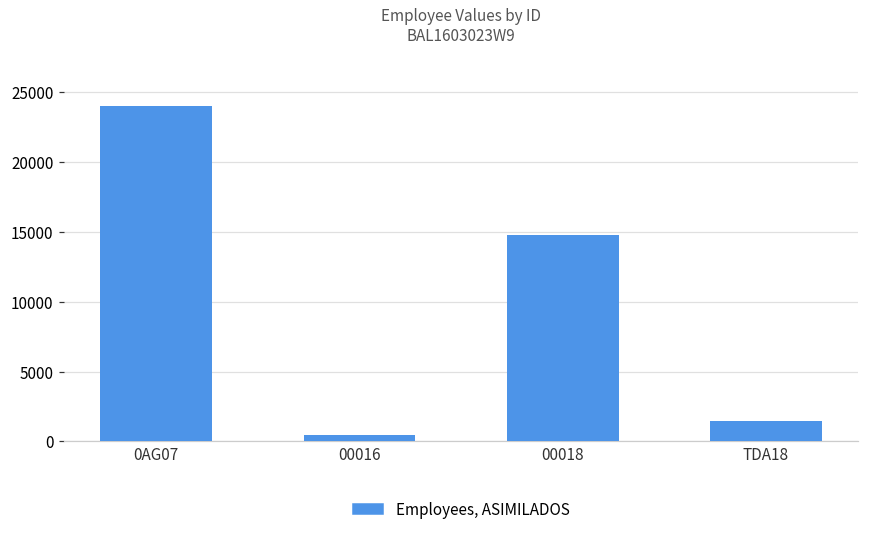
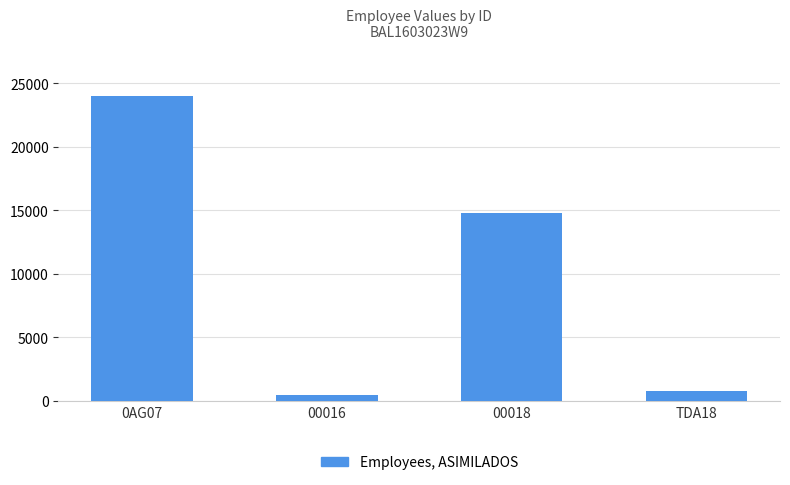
TDA18: 1500 -> 800
